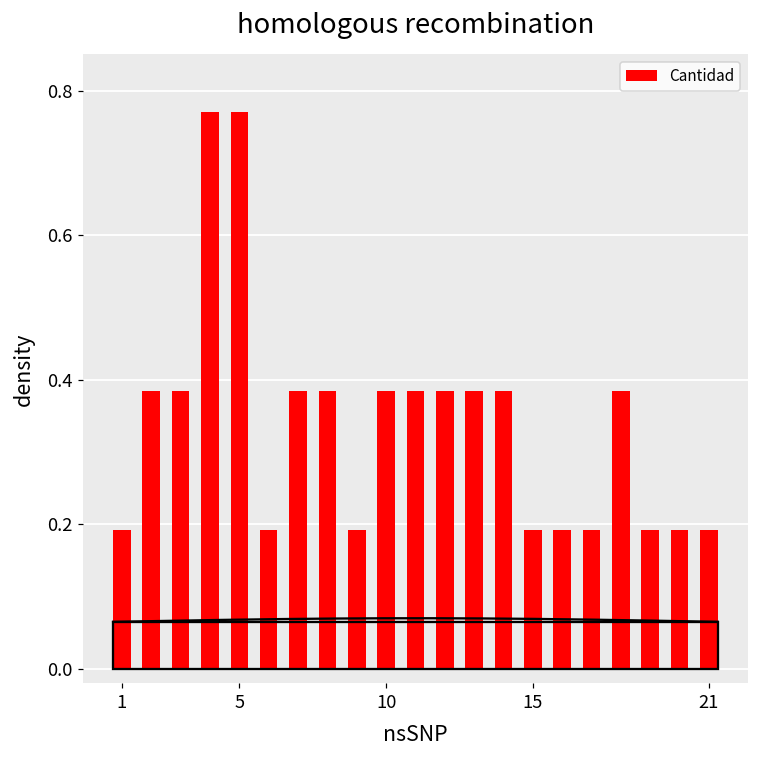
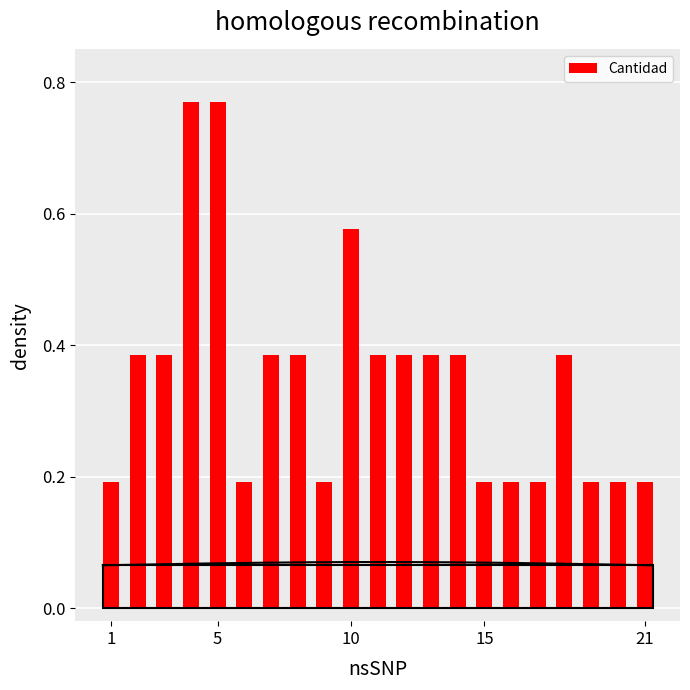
Cantidad, 10: 0.39 -> 0.58
